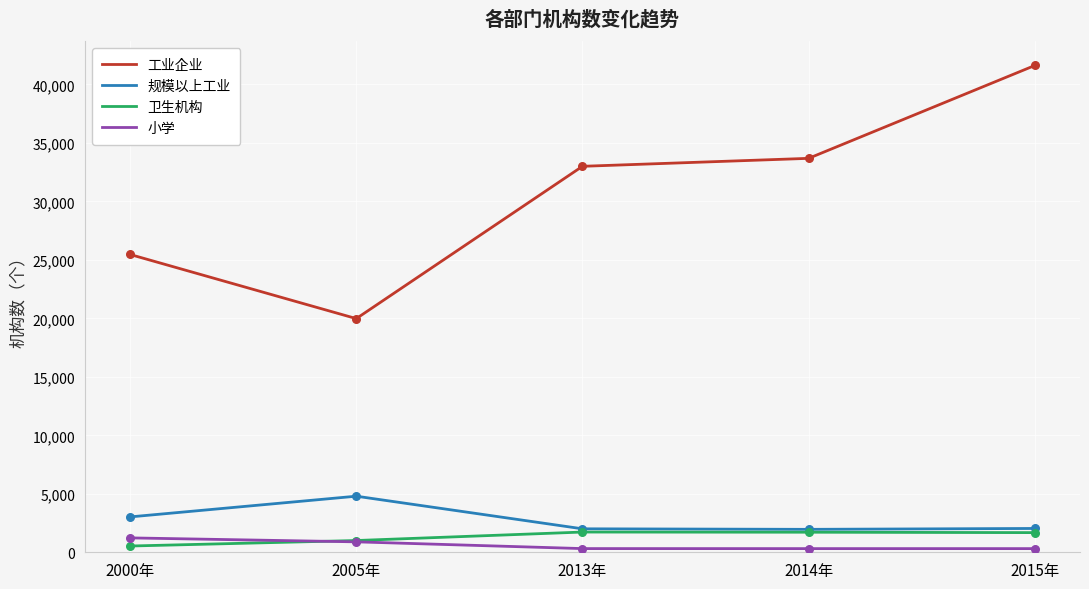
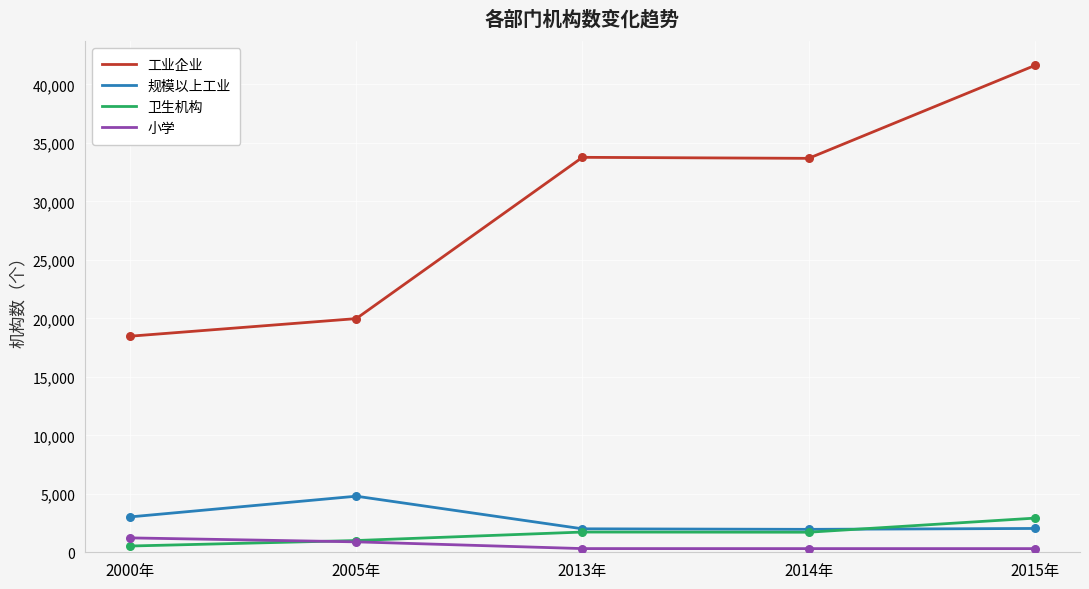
工业企业, 2000年: 25,500 -> 18,500
工业企业, 2013年: 33,000 -> 33,800
卫生机构, 2015年: 1,700 -> 2,900
